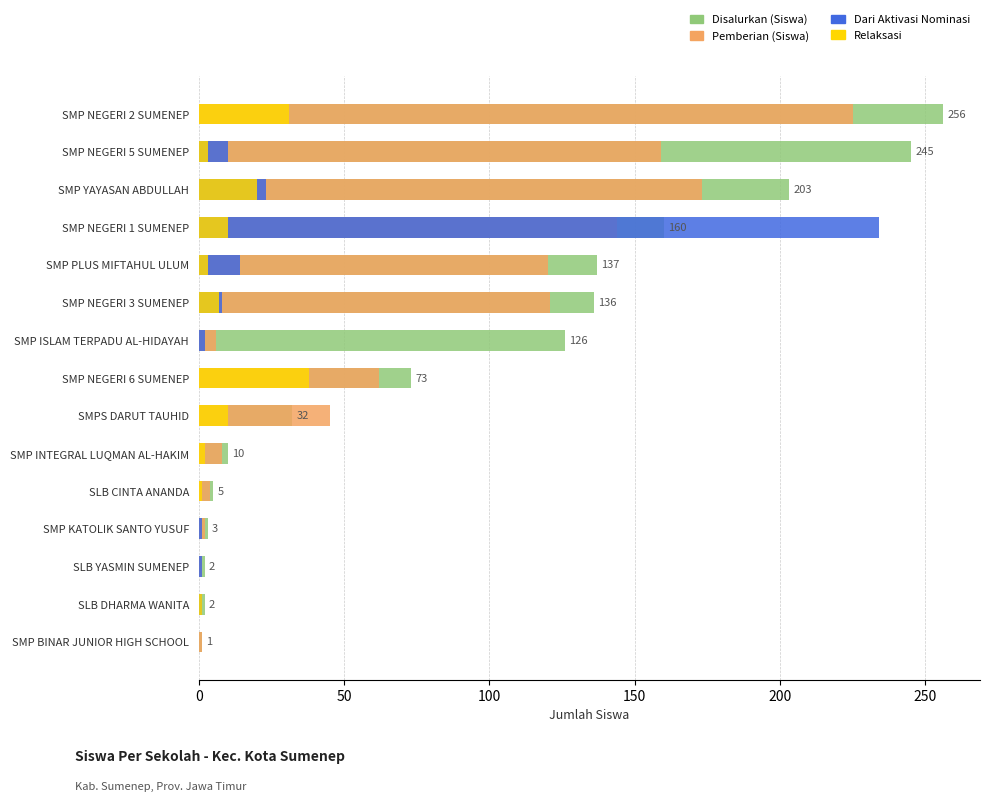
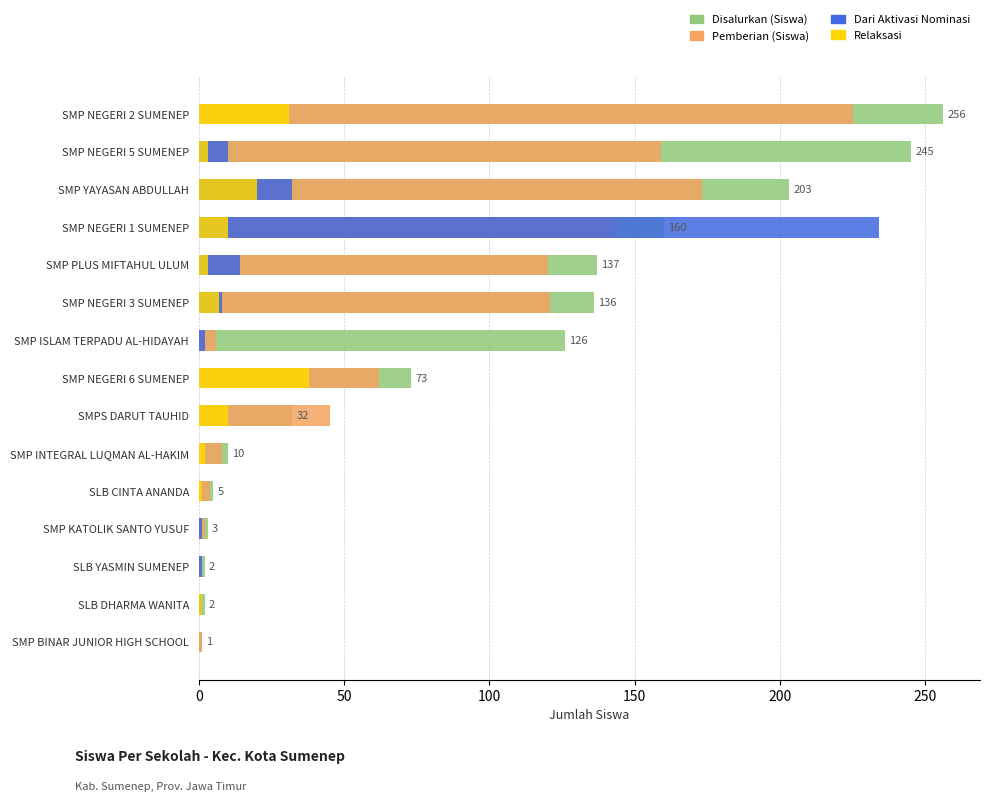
Dari Aktivasi Nominasi, SMP YAYASAN ABDULLAH: 23 -> 32
